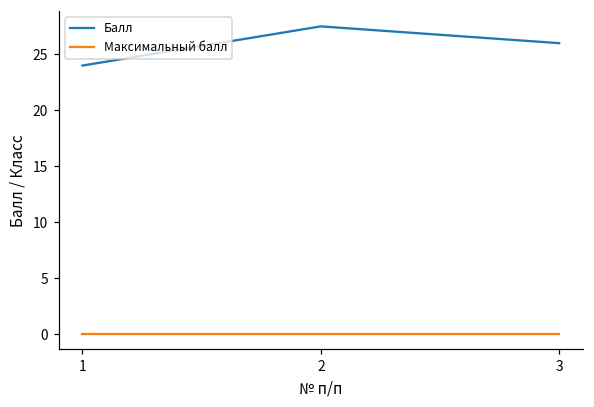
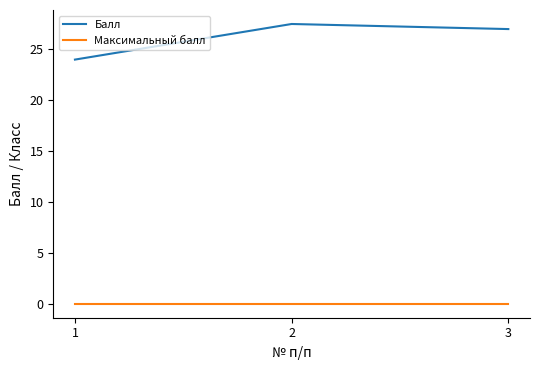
Балл, 3: 26 -> 27
